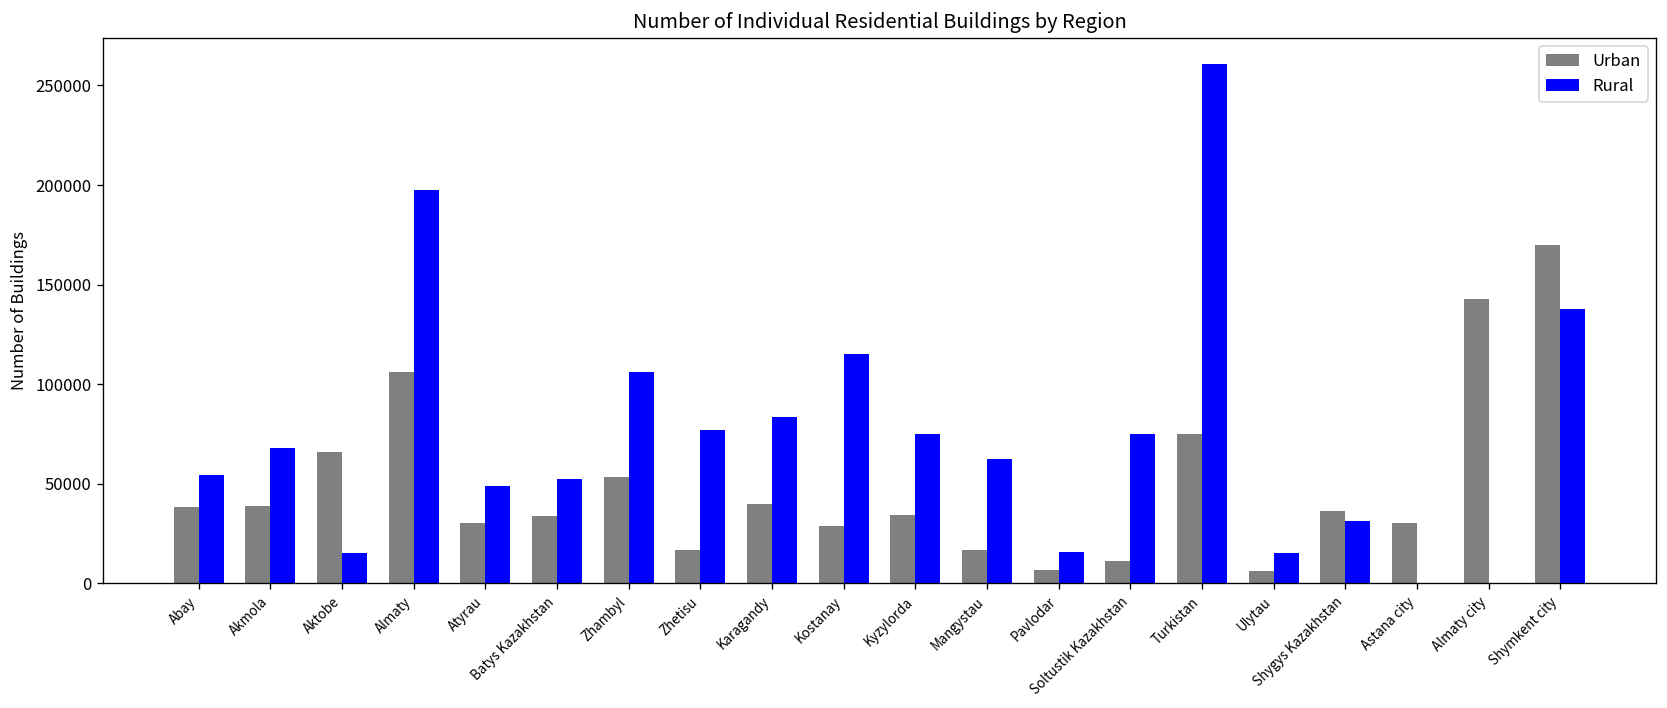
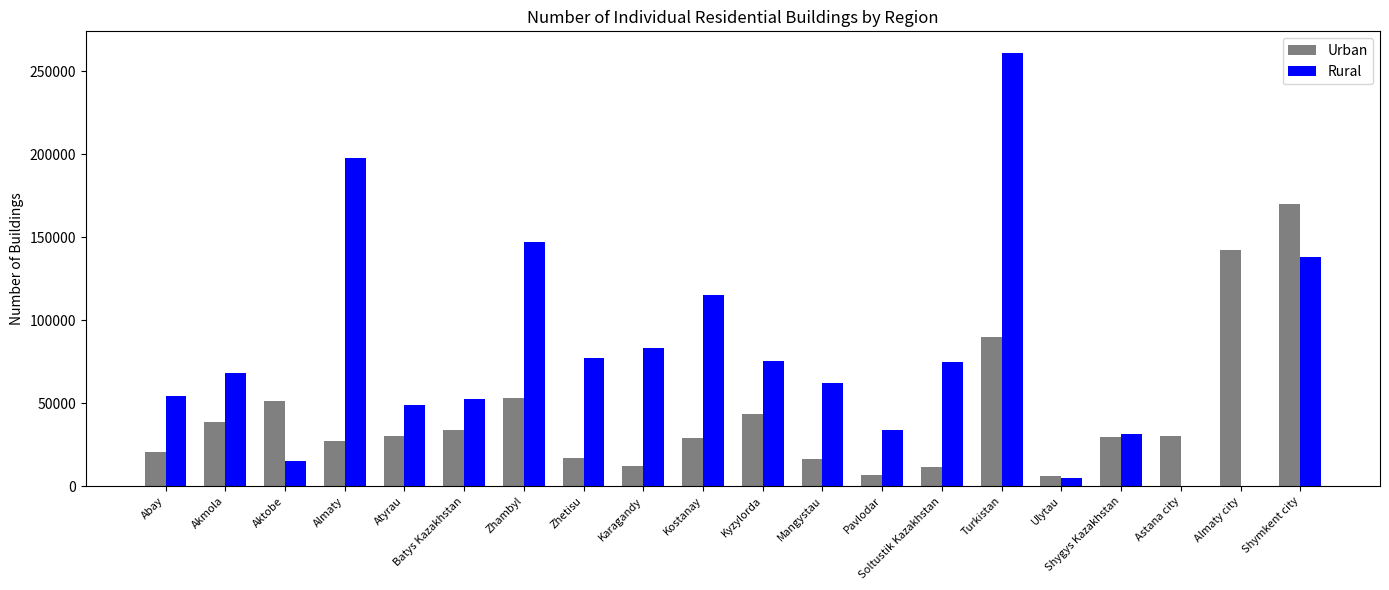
Urban, Abay: 38000 -> 21000
Urban, Aktobe: 66000 -> 51000
Urban, Almaty: 106000 -> 27000
Rural, Zhambyl: 106000 -> 147000
Urban, Karagandy: 40000 -> 12000
Urban, Kyzylorda: 34000 -> 44000
Rural, Pavlodar: 16000 -> 34000
Urban, Turkistan: 75000 -> 90000
Rural, Ulytau: 15000 -> 5000
Urban, Shygys Kazakhstan: 36000 -> 30000
